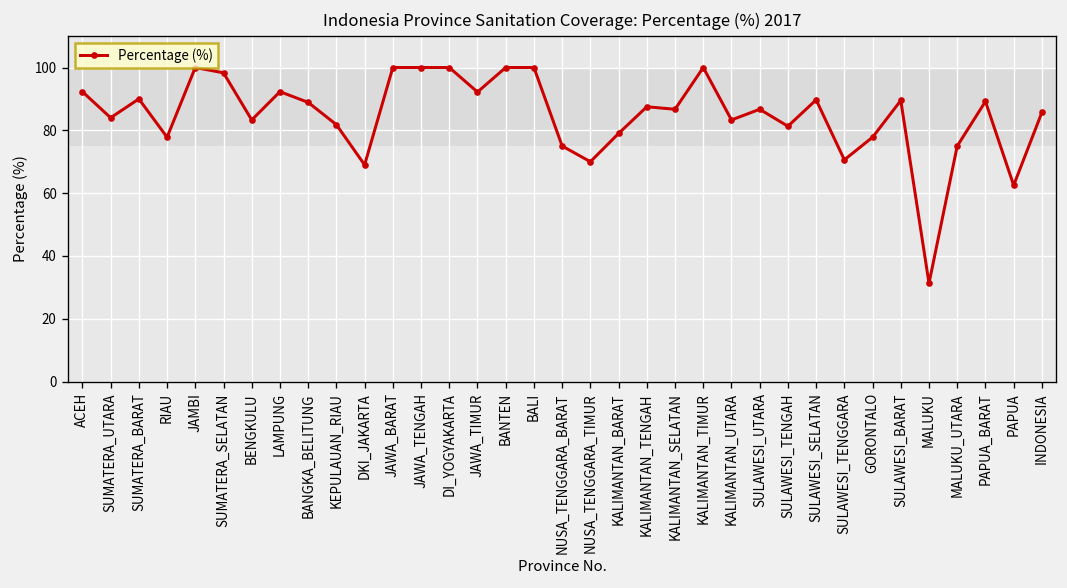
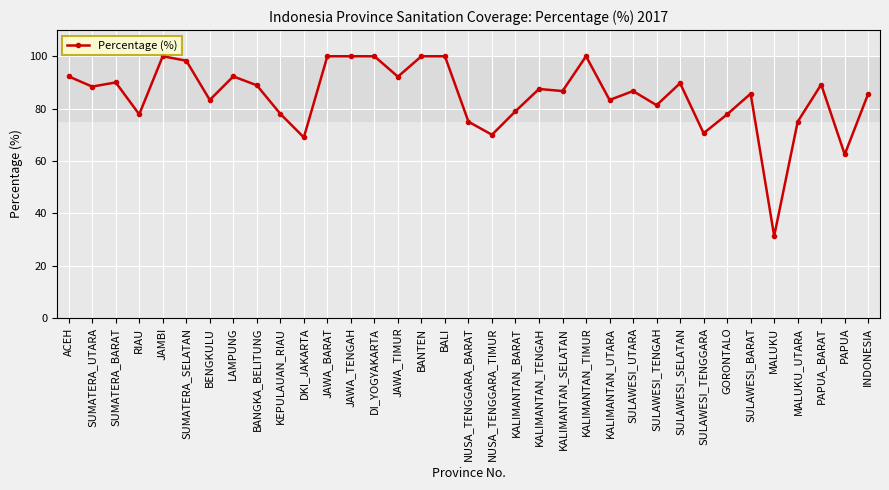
SUMATERA_UTARA: 84 -> 88
KEPULAUAN_RIAU: 82 -> 78
SULAWESI_BARAT: 90 -> 86
